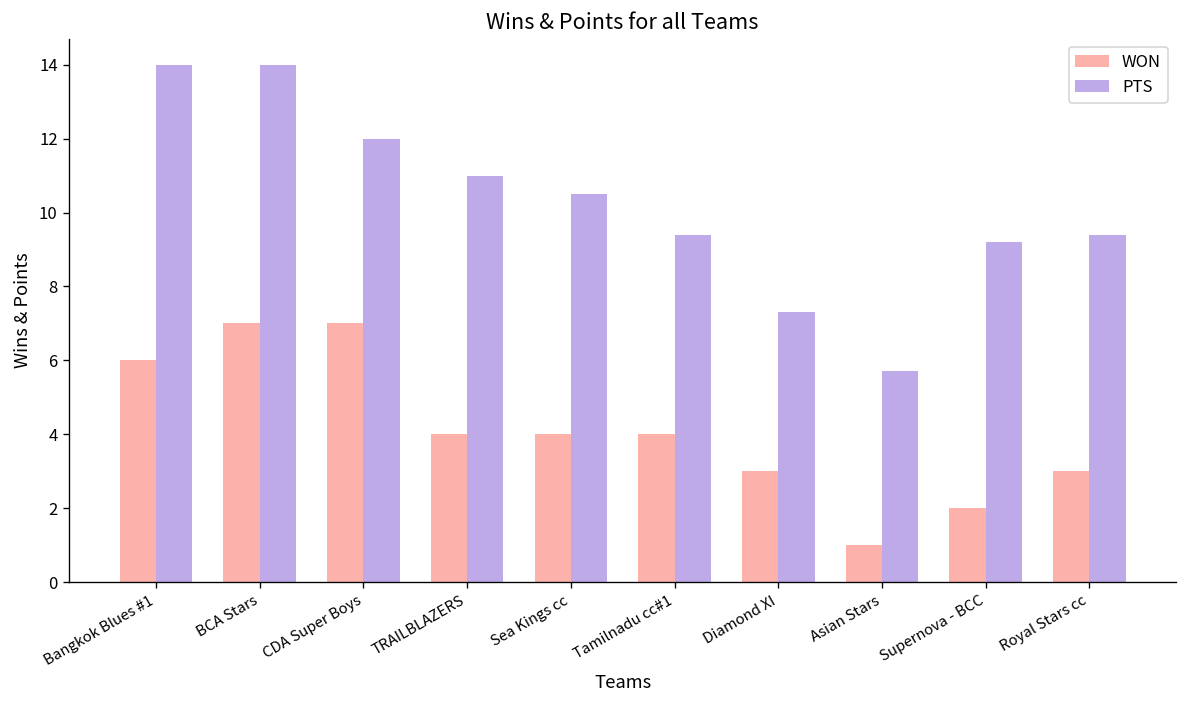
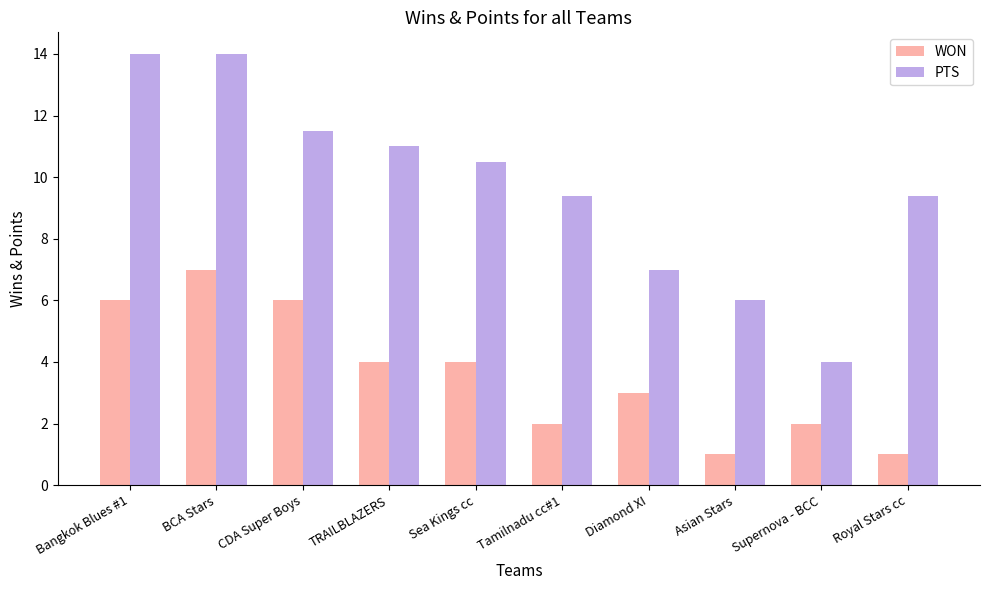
WON, CDA Super Boys: 7 -> 6
PTS, CDA Super Boys: 12.0 -> 11.5
WON, Tamilnadu cc#1: 4 -> 2
PTS, Diamond XI: 7.3 -> 7.0
PTS, Asian Stars: 5.7 -> 6.0
PTS, Supernova - BCC: 9.2 -> 4.0
WON, Royal Stars cc: 3 -> 1
